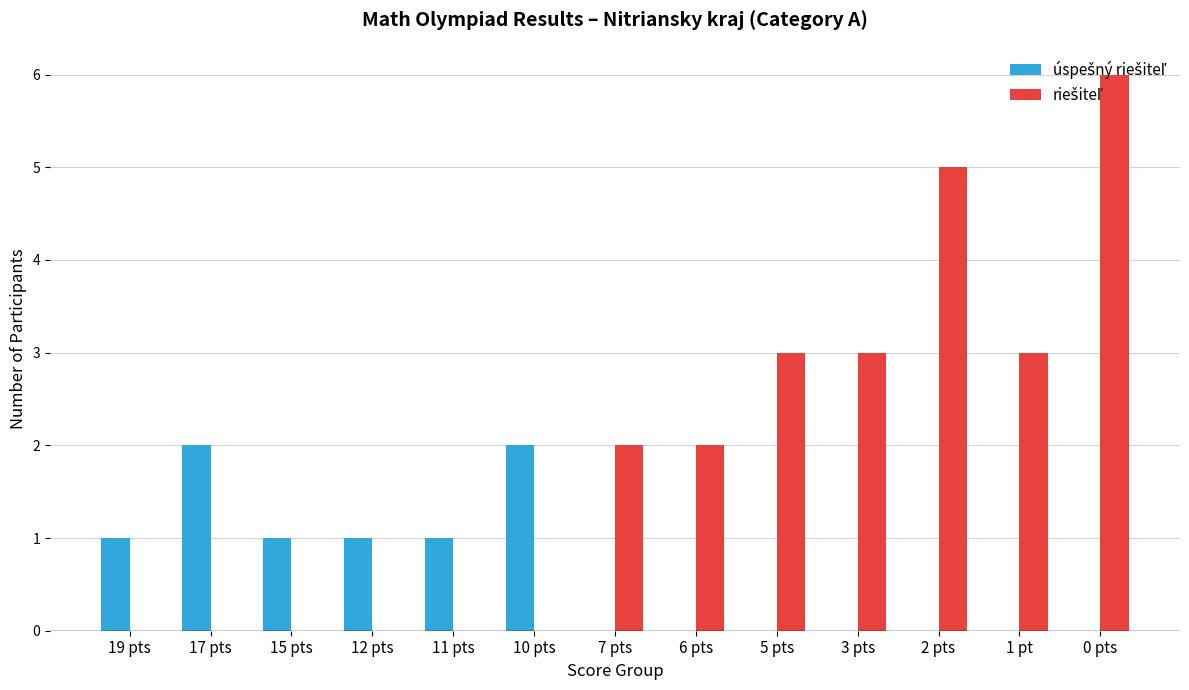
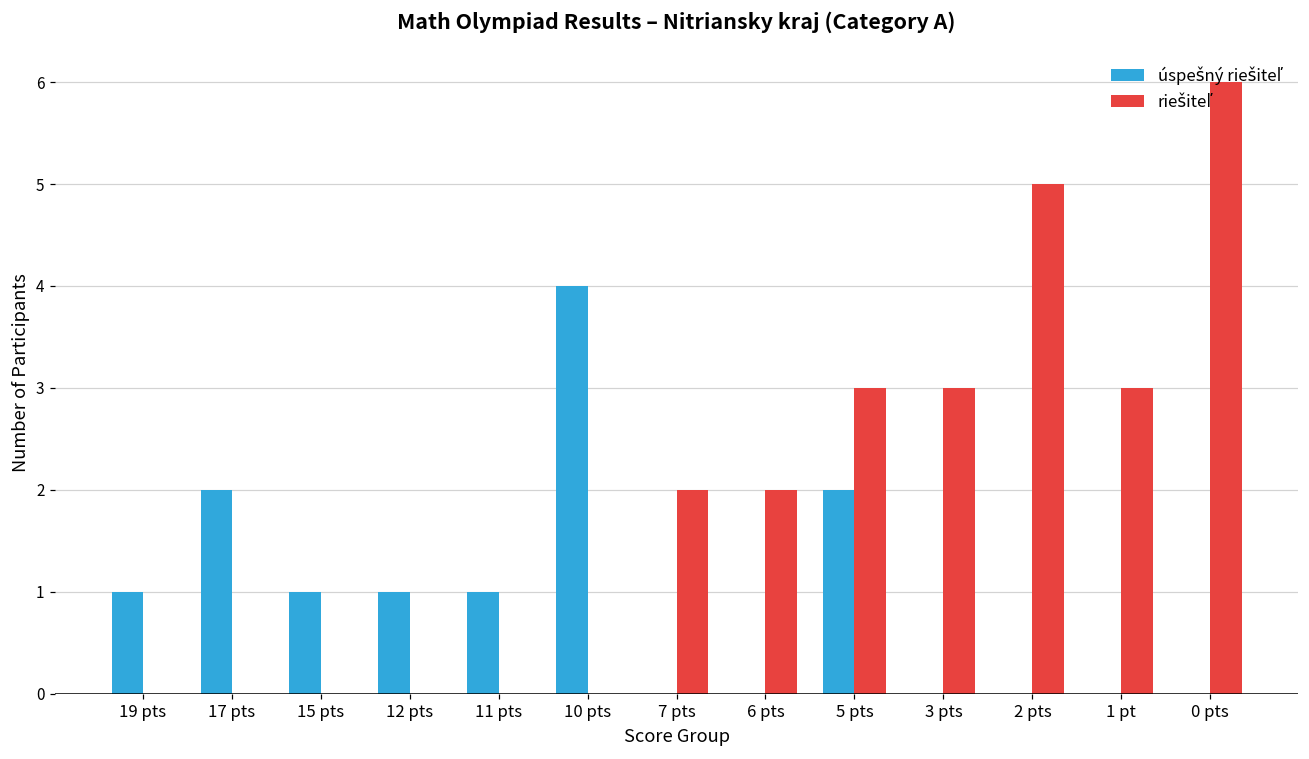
úspešný riešiteľ, 10 pts: 2 -> 4
úspešný riešiteľ, 5 pts: 0 -> 2
